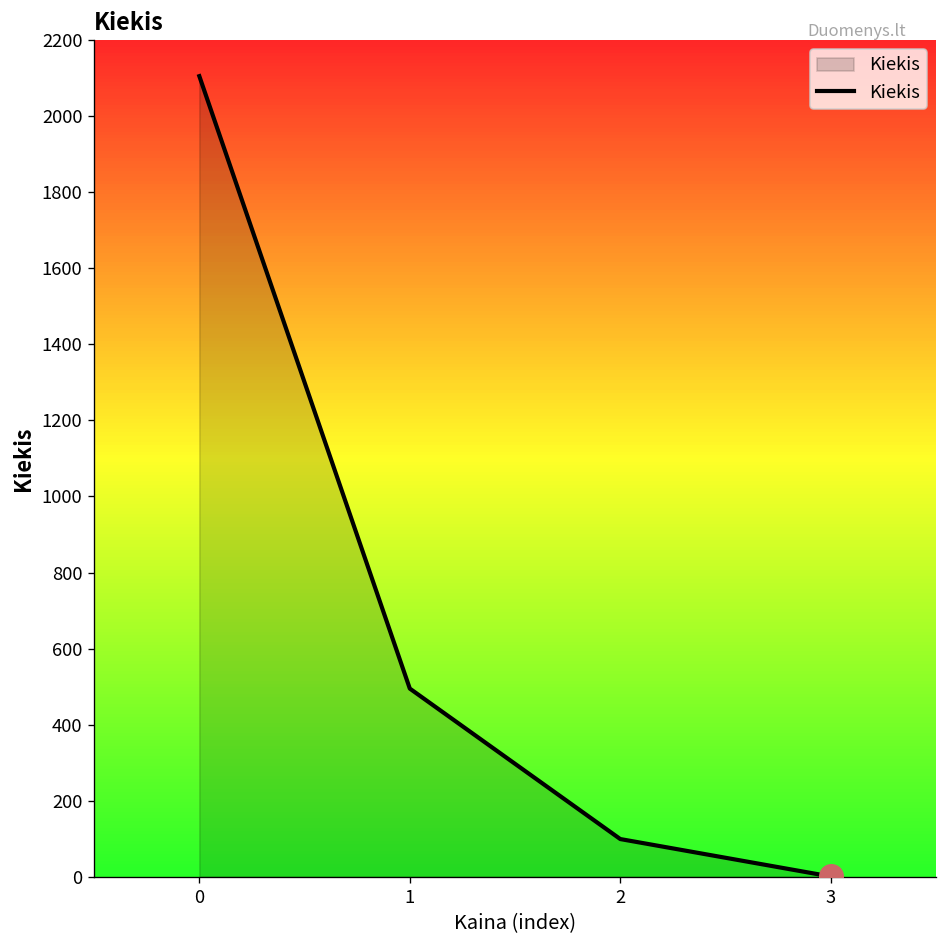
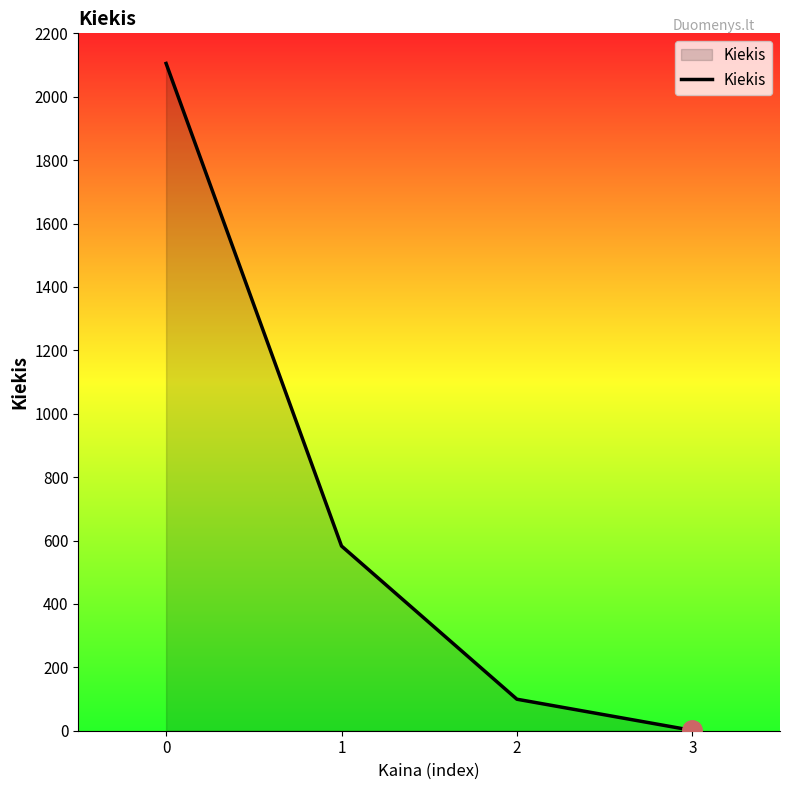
Kiekis, 1: 500 -> 580
